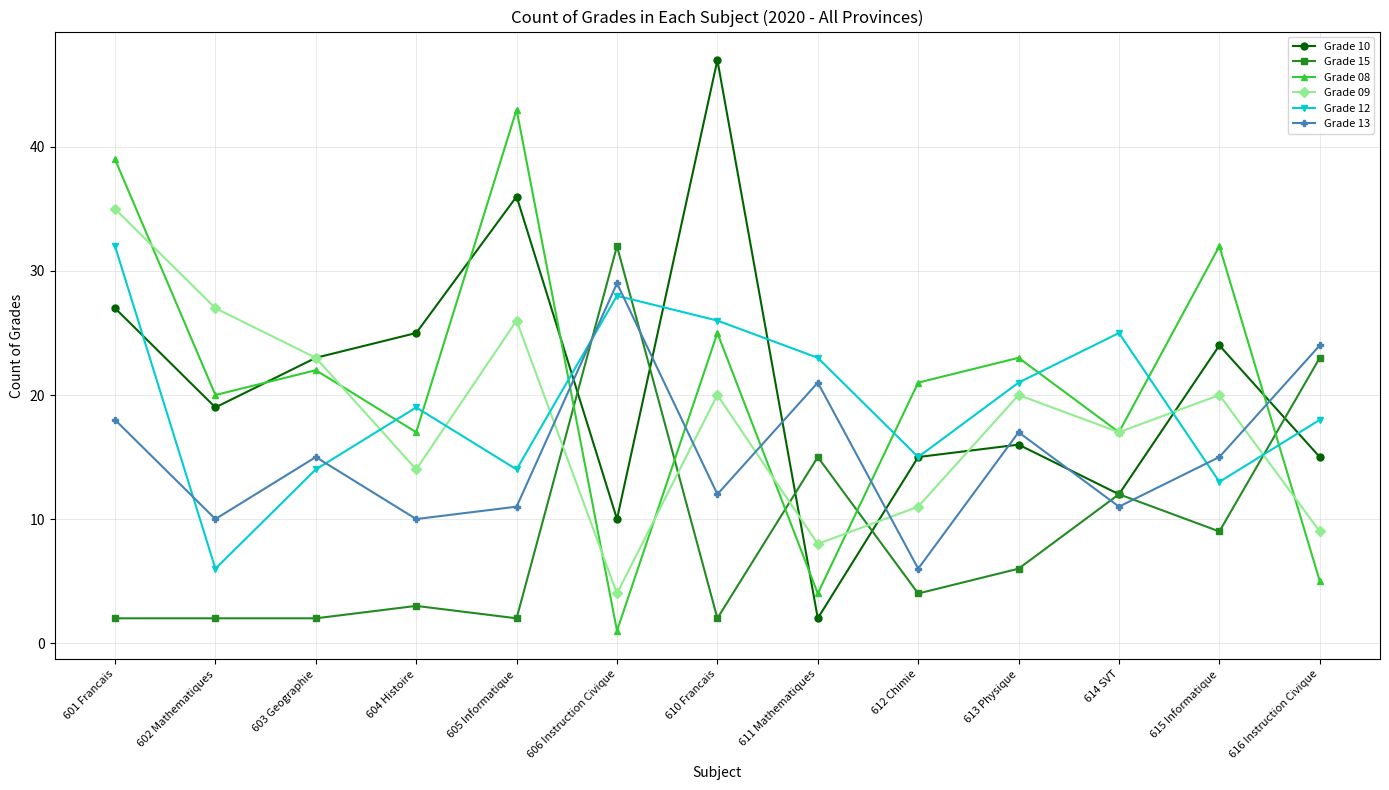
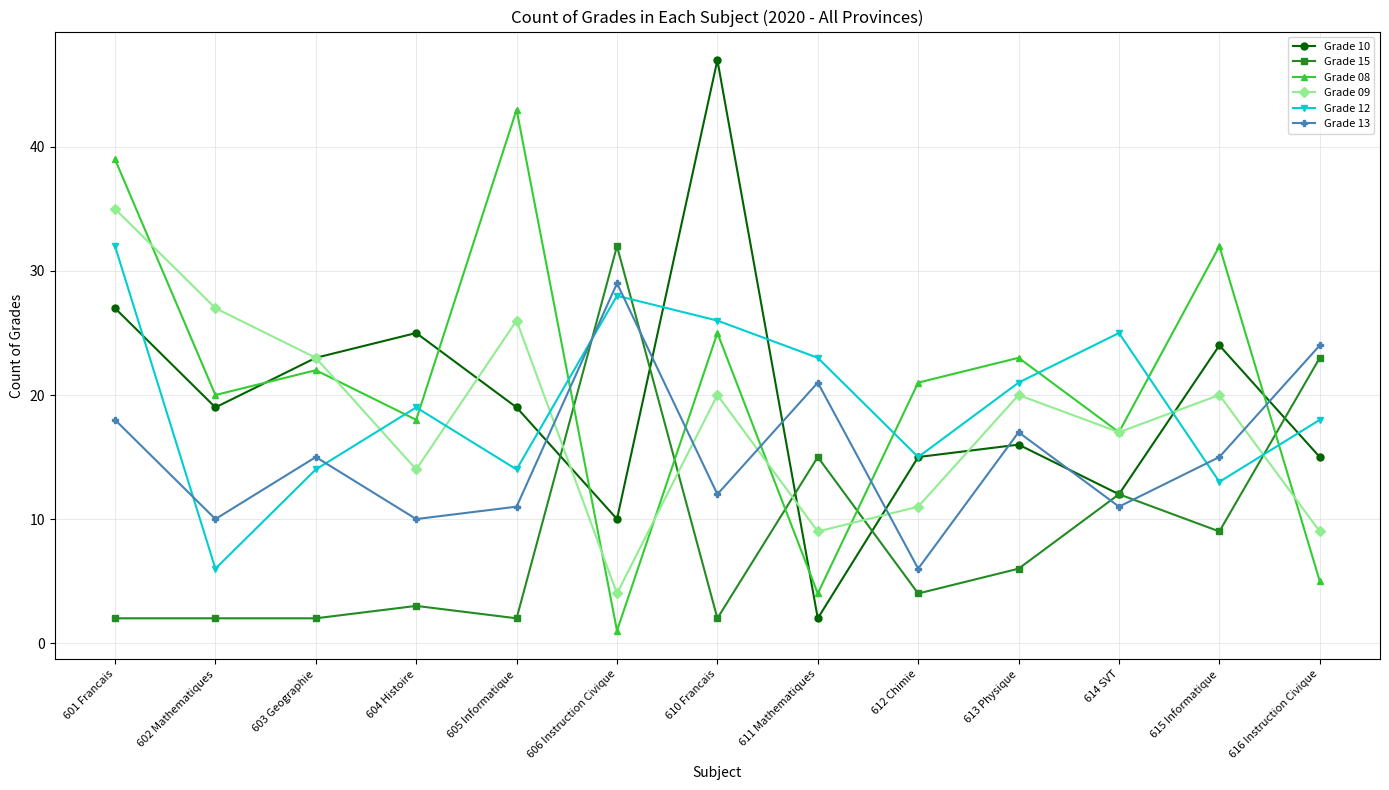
Grade 08, 604 Histoire: 17 -> 18
Grade 10, 605 Informatique: 36 -> 19
Grade 09, 611 Mathematiques: 8 -> 9
